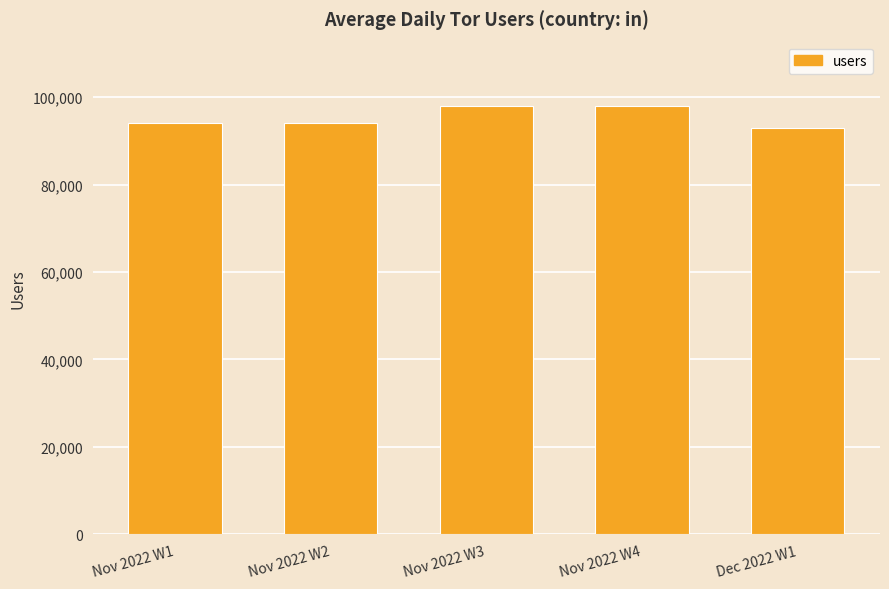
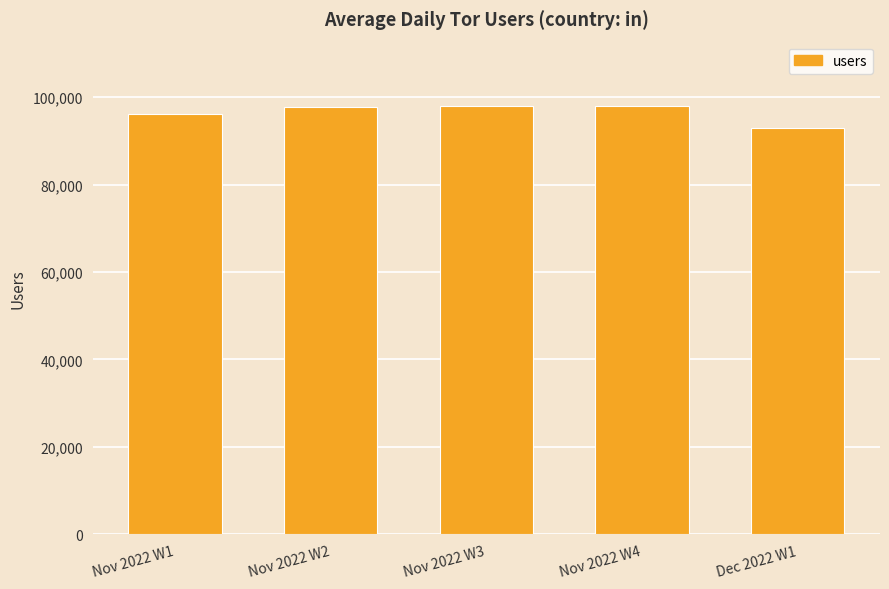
Nov 2022 W1: 94,000 -> 96,000
Nov 2022 W2: 94,000 -> 98,000
